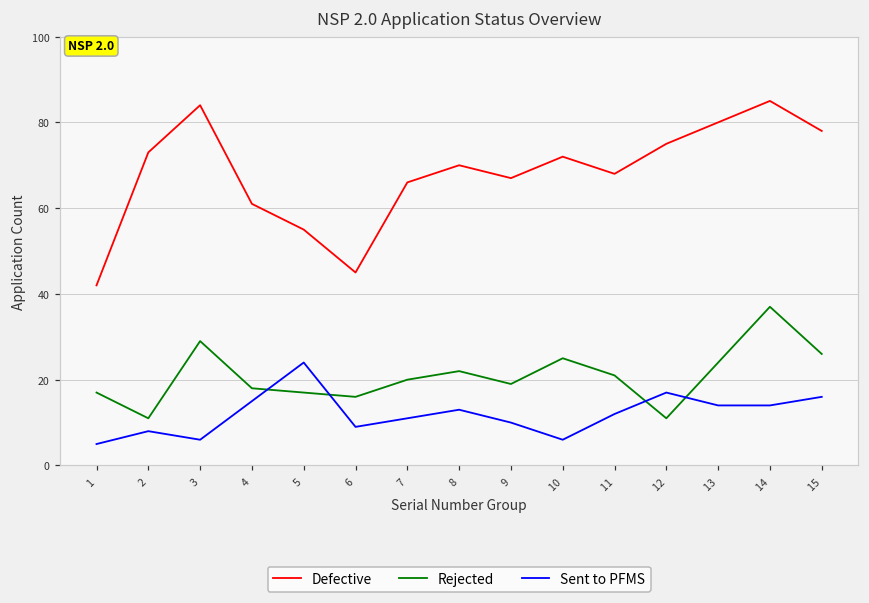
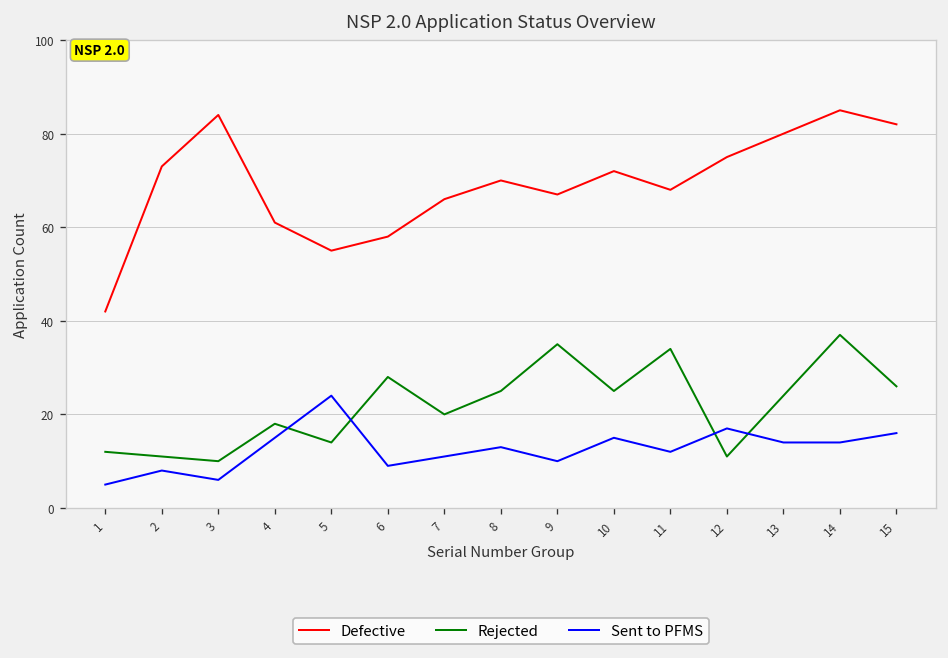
Rejected, 1: 17 -> 12
Rejected, 3: 29 -> 10
Rejected, 5: 17 -> 14
Defective, 6: 45 -> 58
Rejected, 6: 16 -> 28
Rejected, 8: 22 -> 25
Rejected, 9: 19 -> 35
Sent to PFMS, 10: 6 -> 15
Rejected, 11: 21 -> 34
Defective, 15: 78 -> 82
